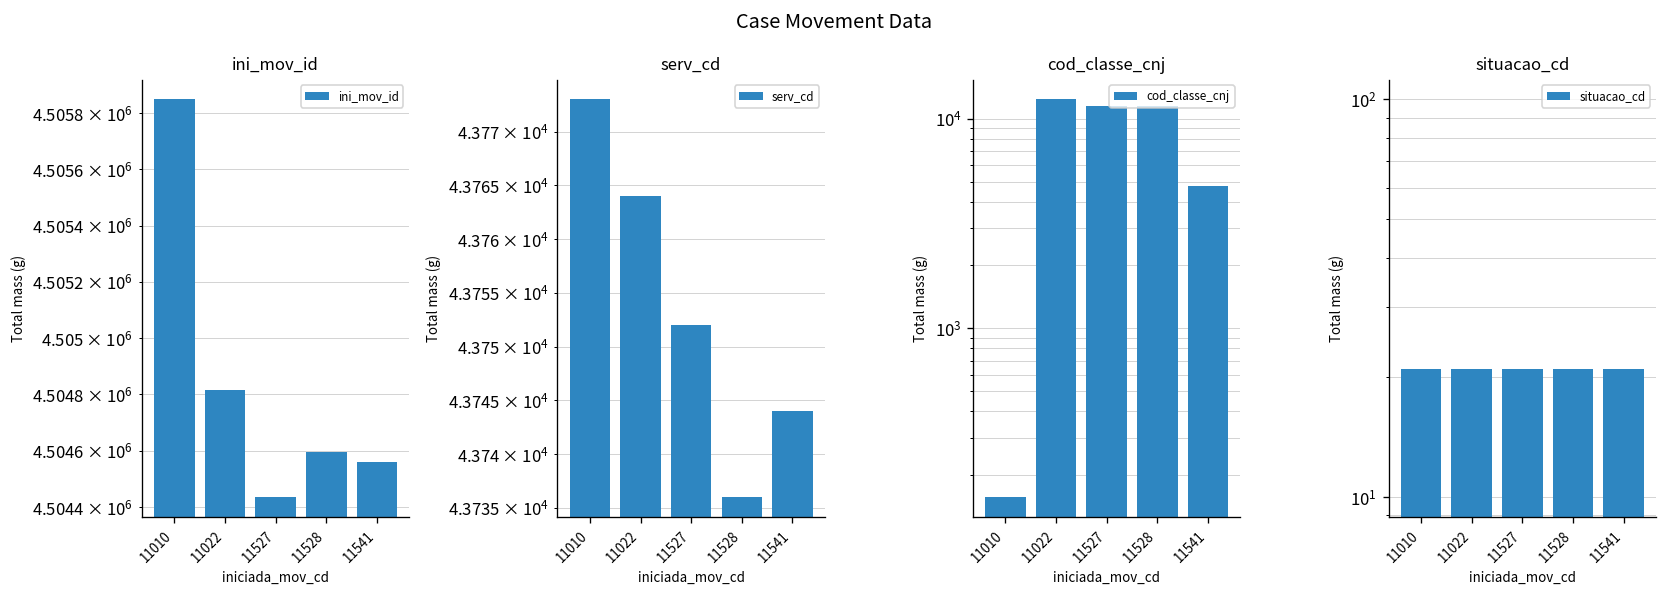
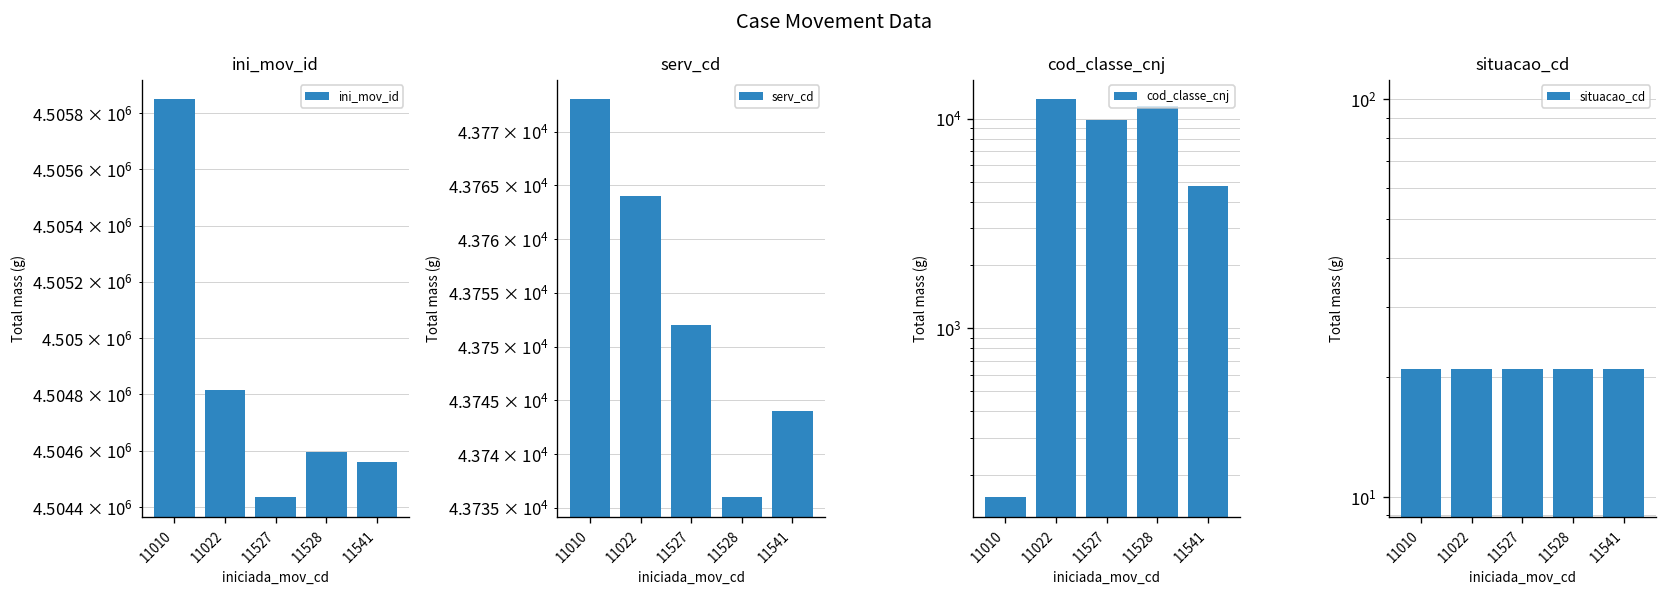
cod_classe_cnj, 11527: 12000 -> 10000
